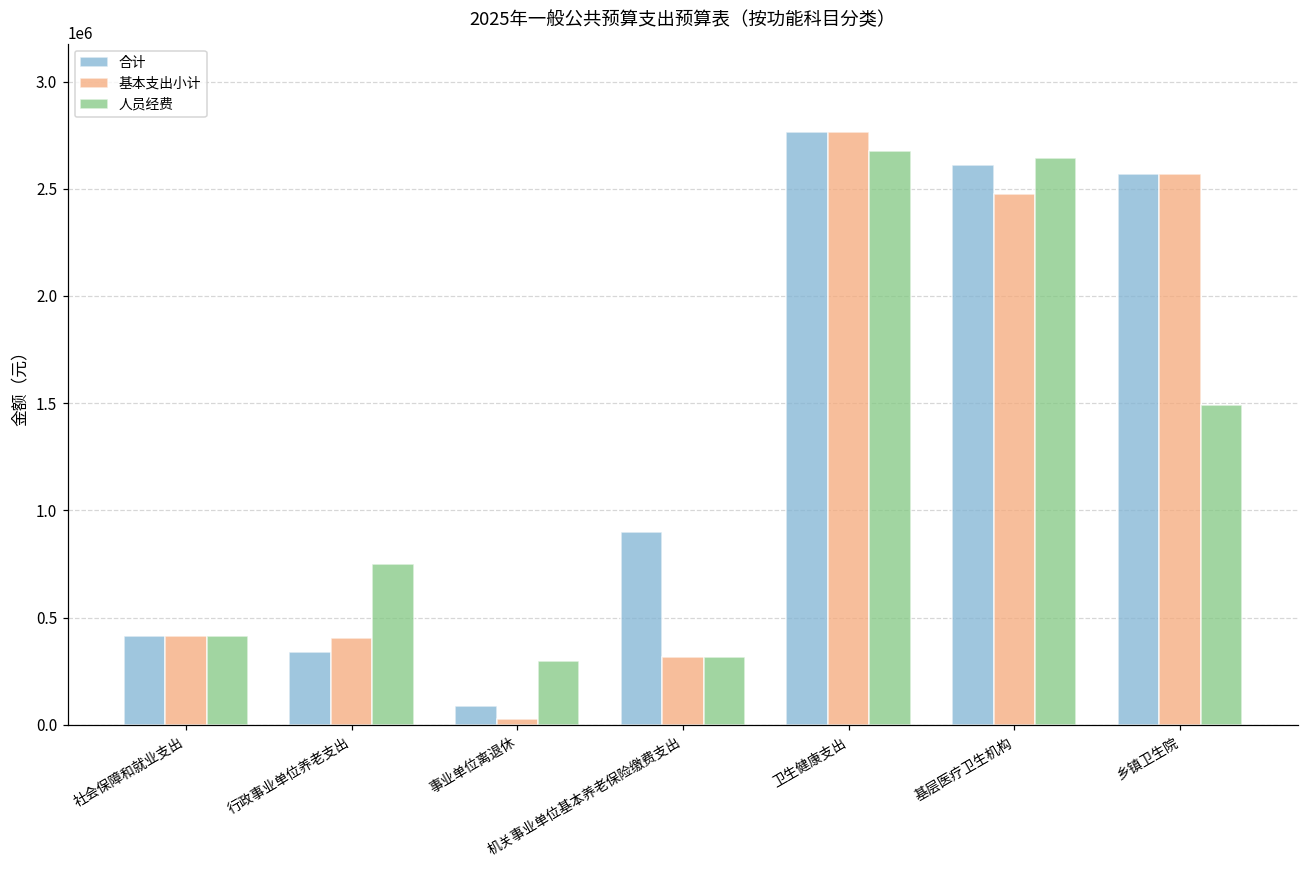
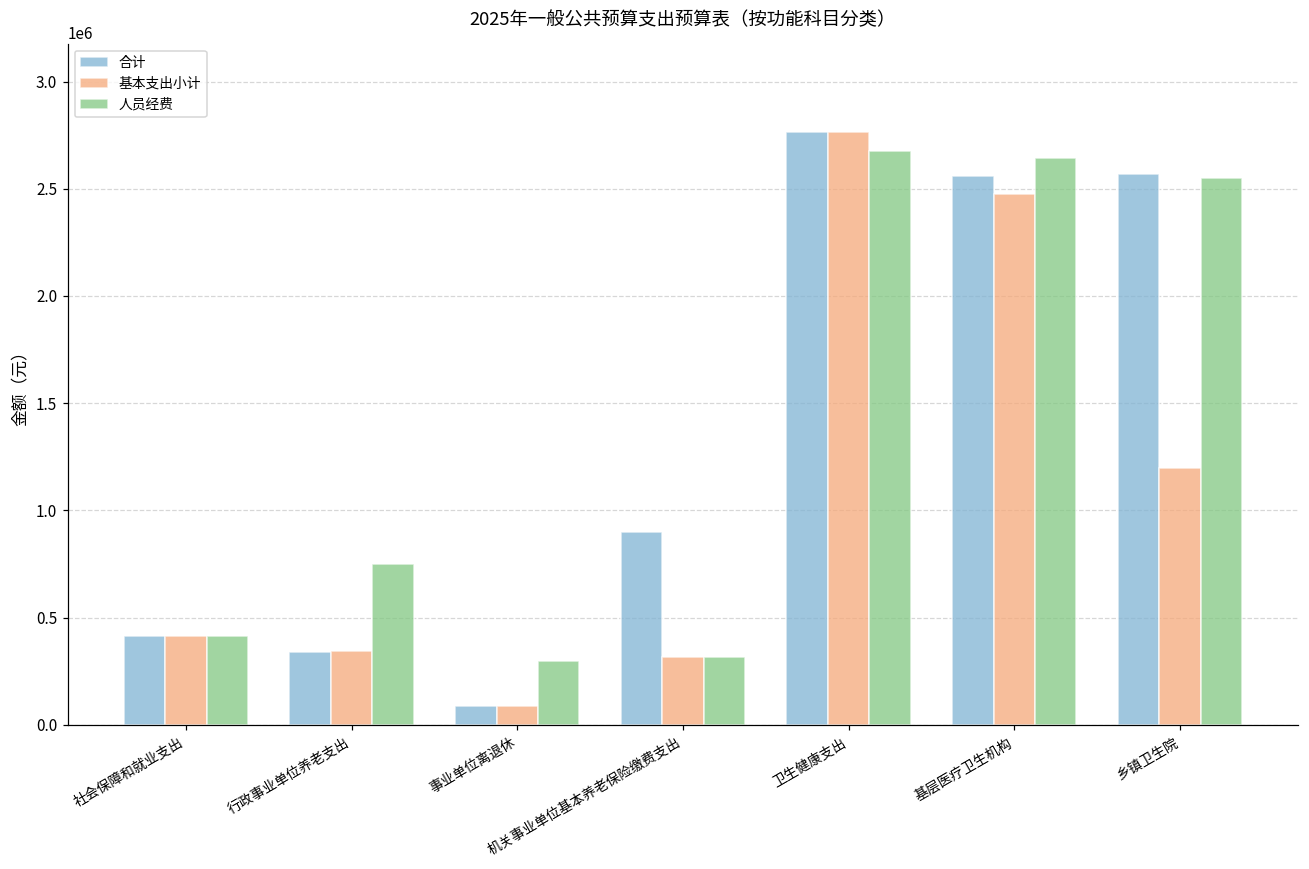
基本支出小计, 行政事业单位养老支出: 400000 -> 350000
基本支出小计, 事业单位离退休: 30000 -> 90000
合计, 基层医疗卫生机构: 2610000 -> 2560000
基本支出小计, 乡镇卫生院: 2570000 -> 1200000
人员经费, 乡镇卫生院: 1490000 -> 2550000
